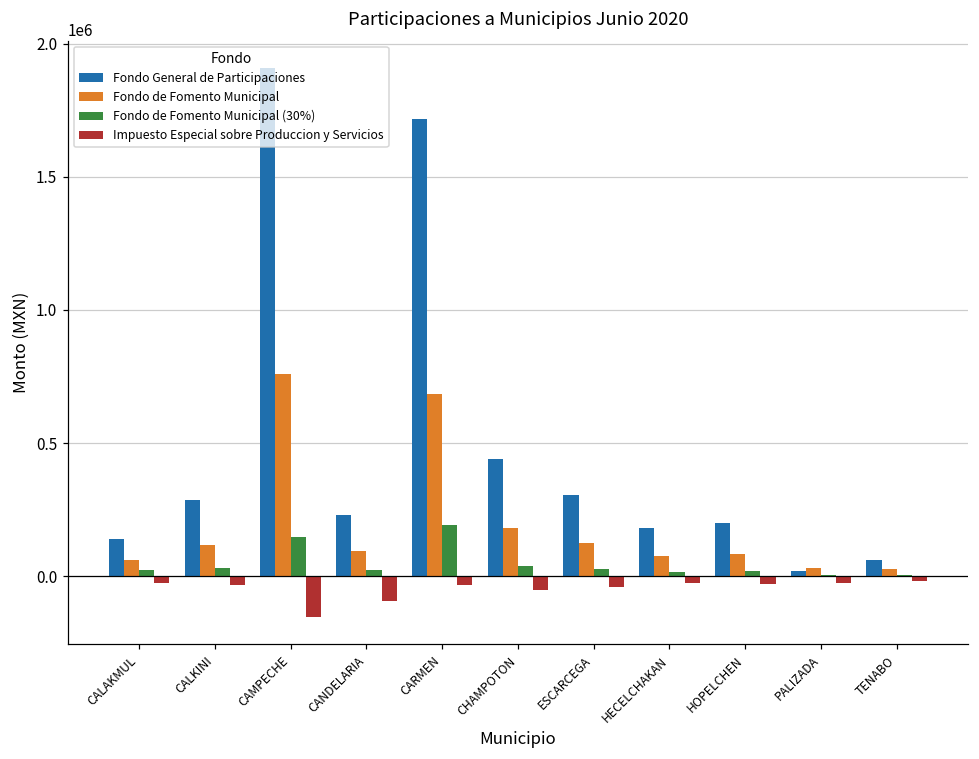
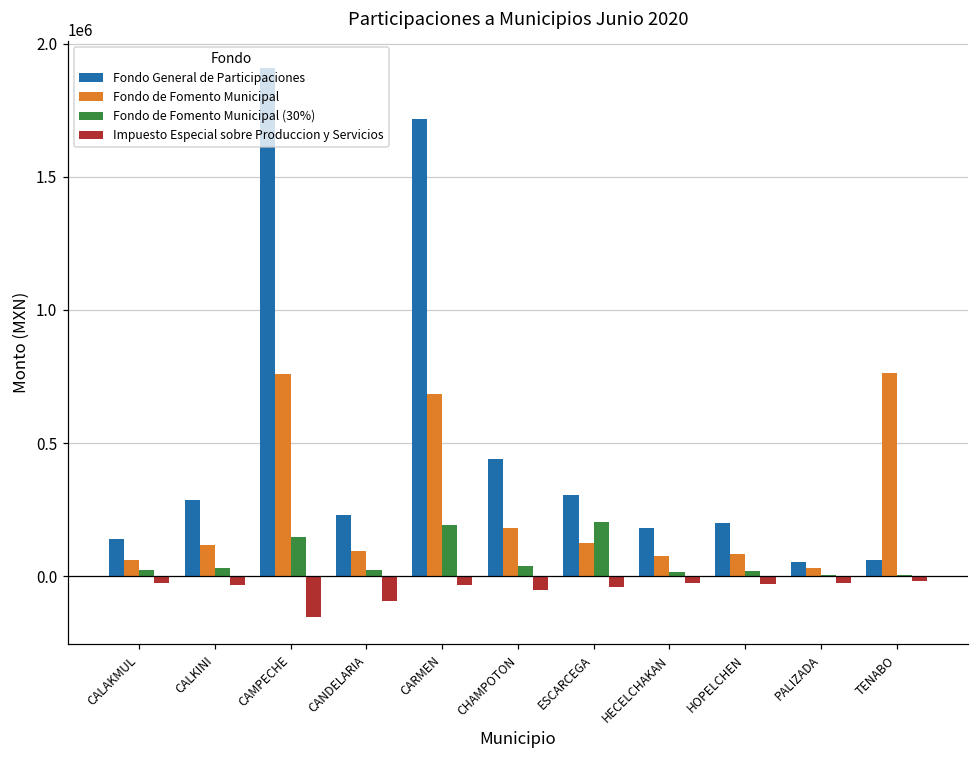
Fondo de Fomento Municipal (30%), ESCARCEGA: 30000 -> 200000
Fondo General de Participaciones, PALIZADA: 20000 -> 50000
Fondo de Fomento Municipal, TENABO: 30000 -> 760000
